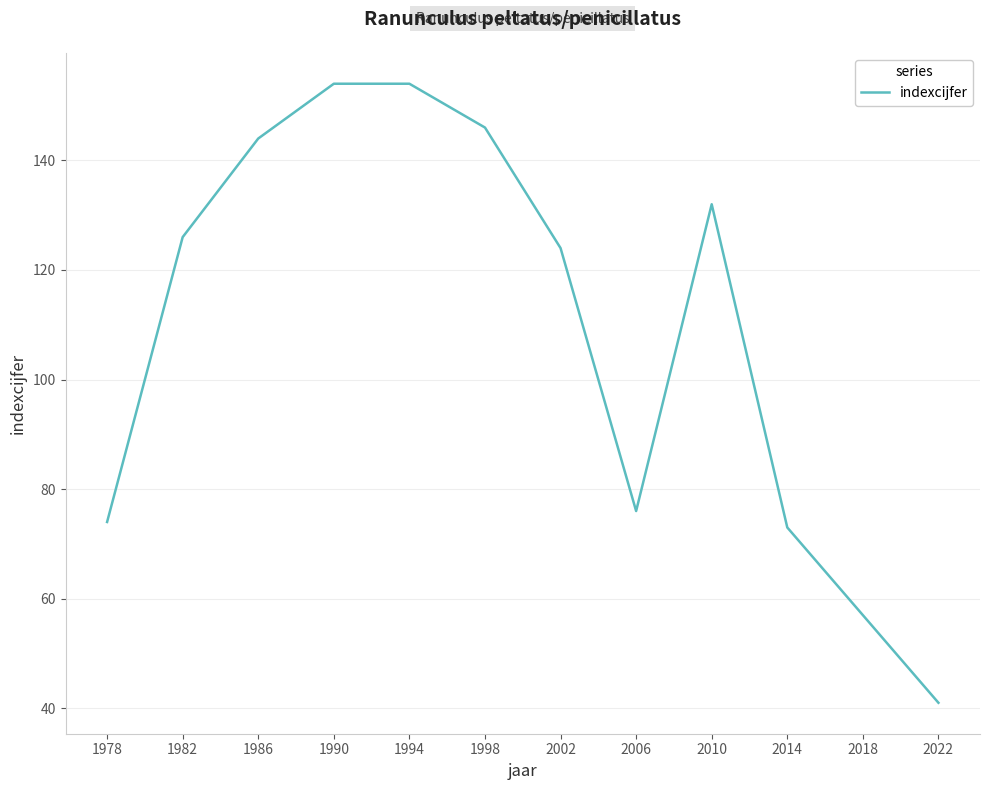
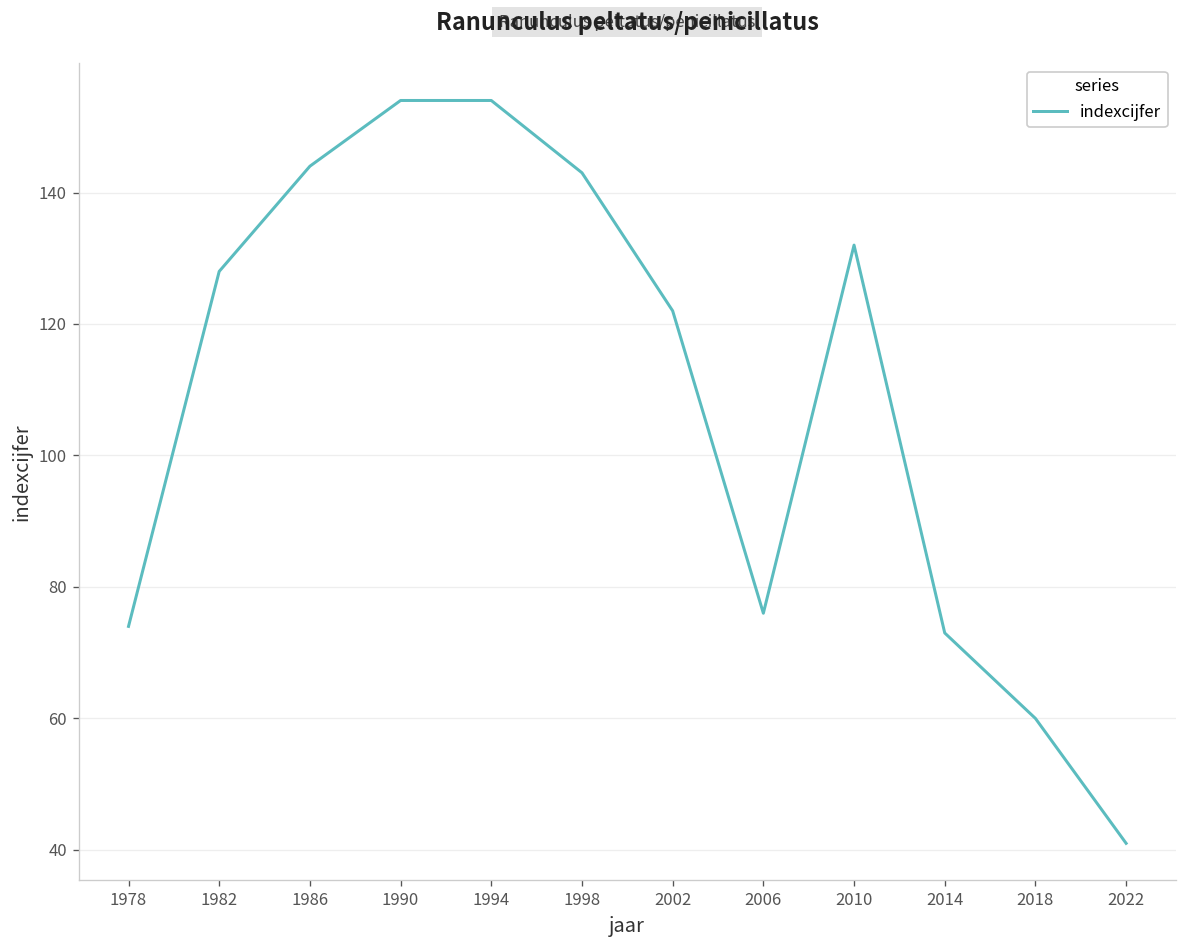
1982: 126 -> 128
1998: 146 -> 143
2002: 124 -> 122
2018: 57 -> 60
